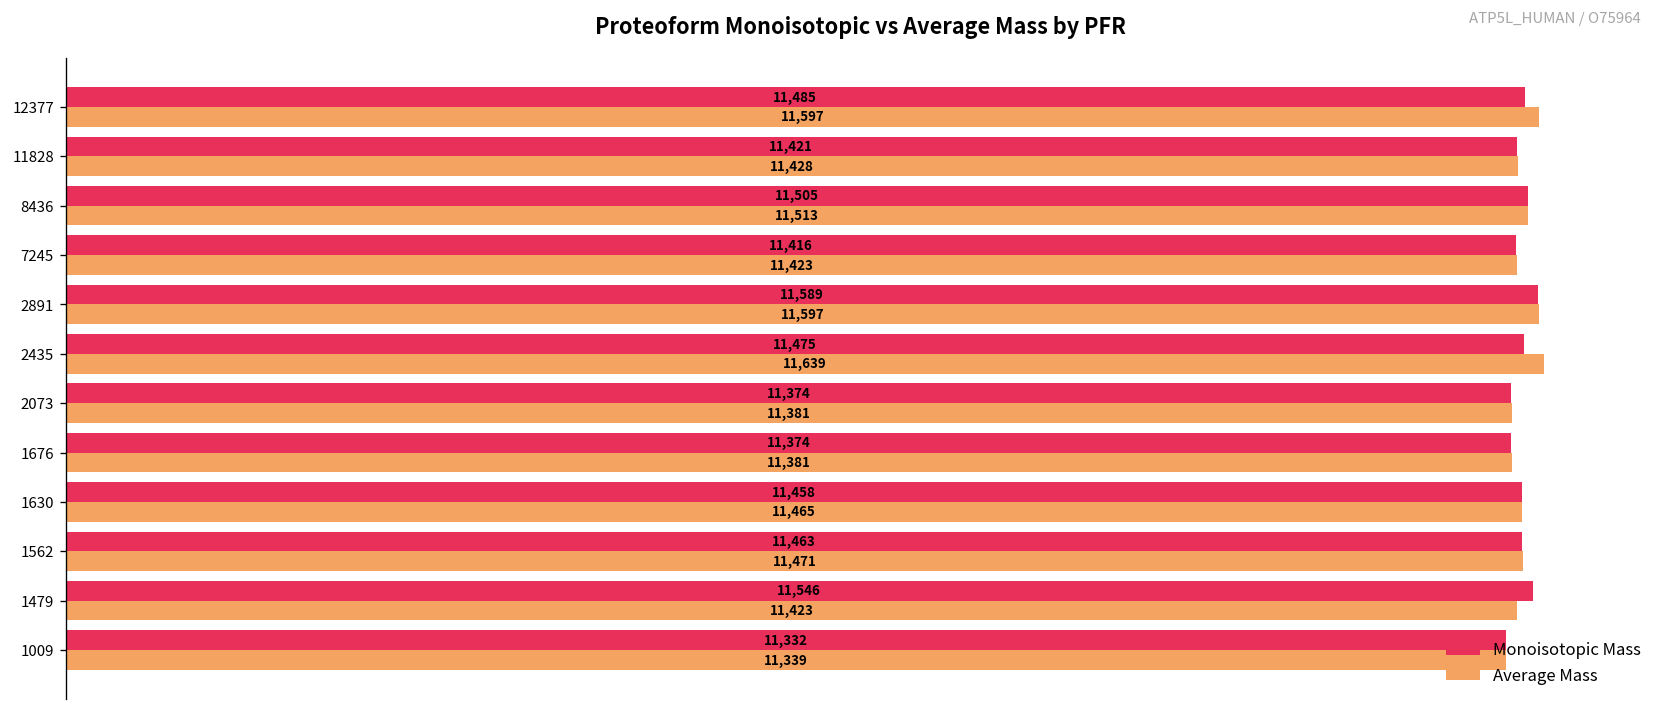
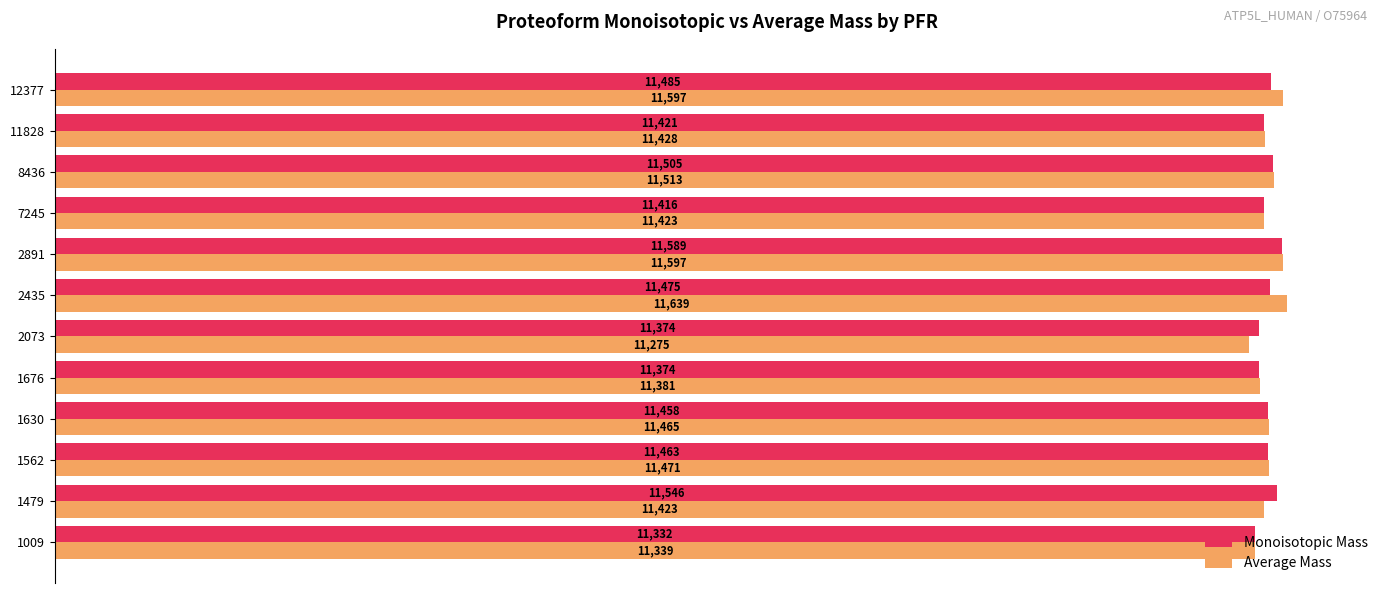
Average Mass, 2073: 11,381 -> 11,275
